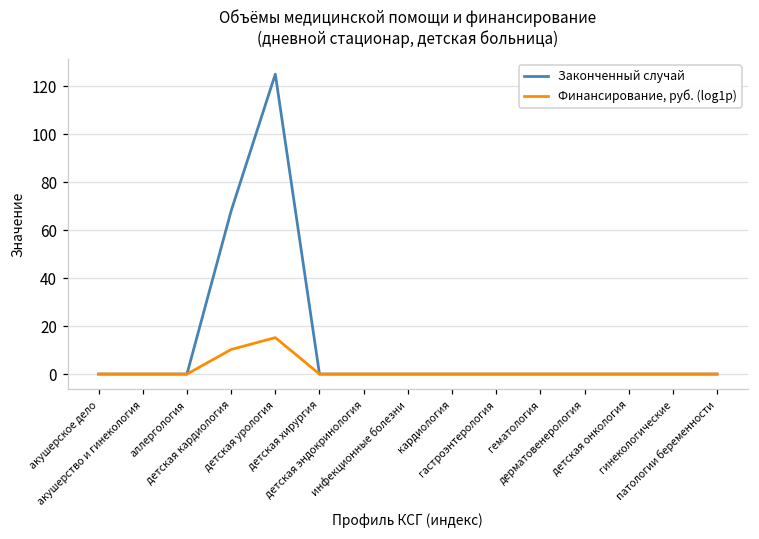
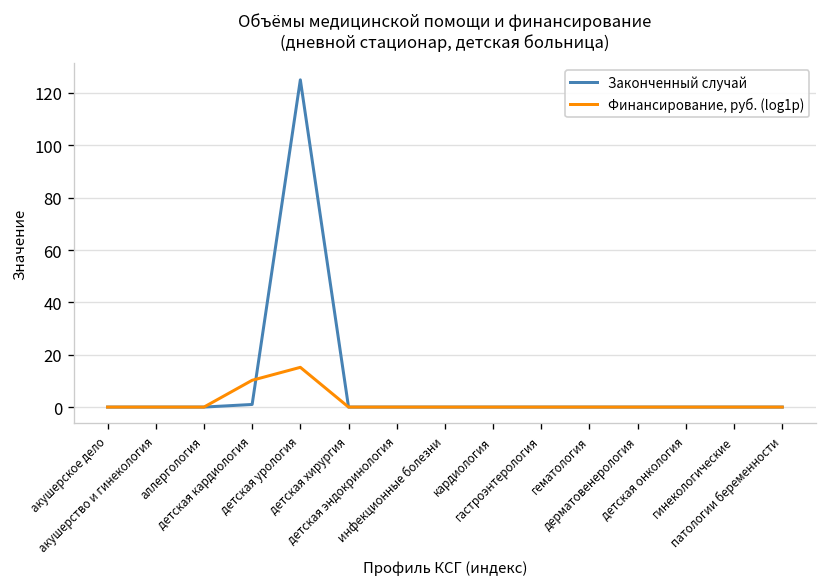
Законченный случай, детская кардиология: 68 -> 1
